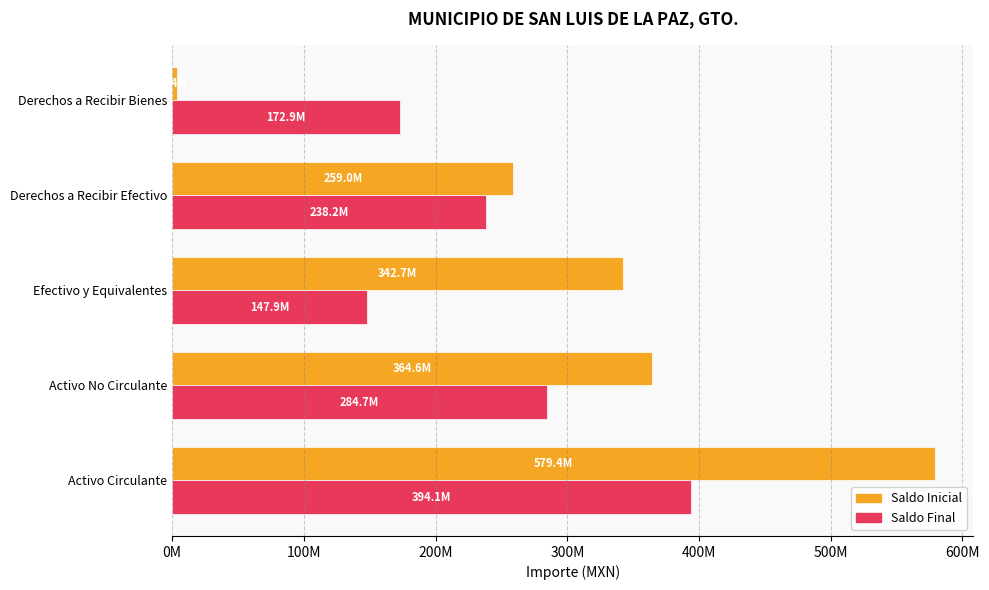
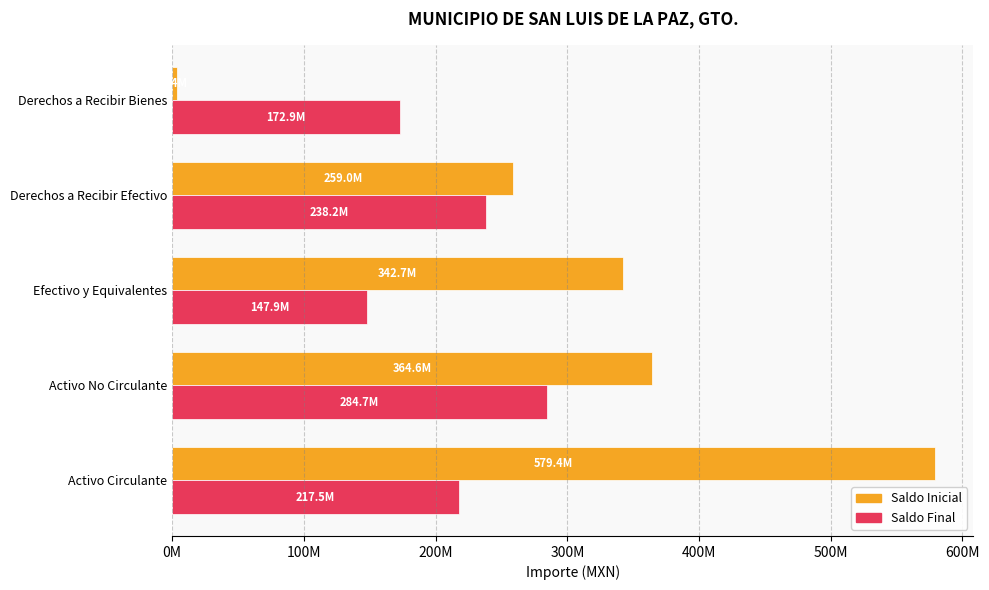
Saldo Final, Activo Circulante: 394.1M -> 217.5M
